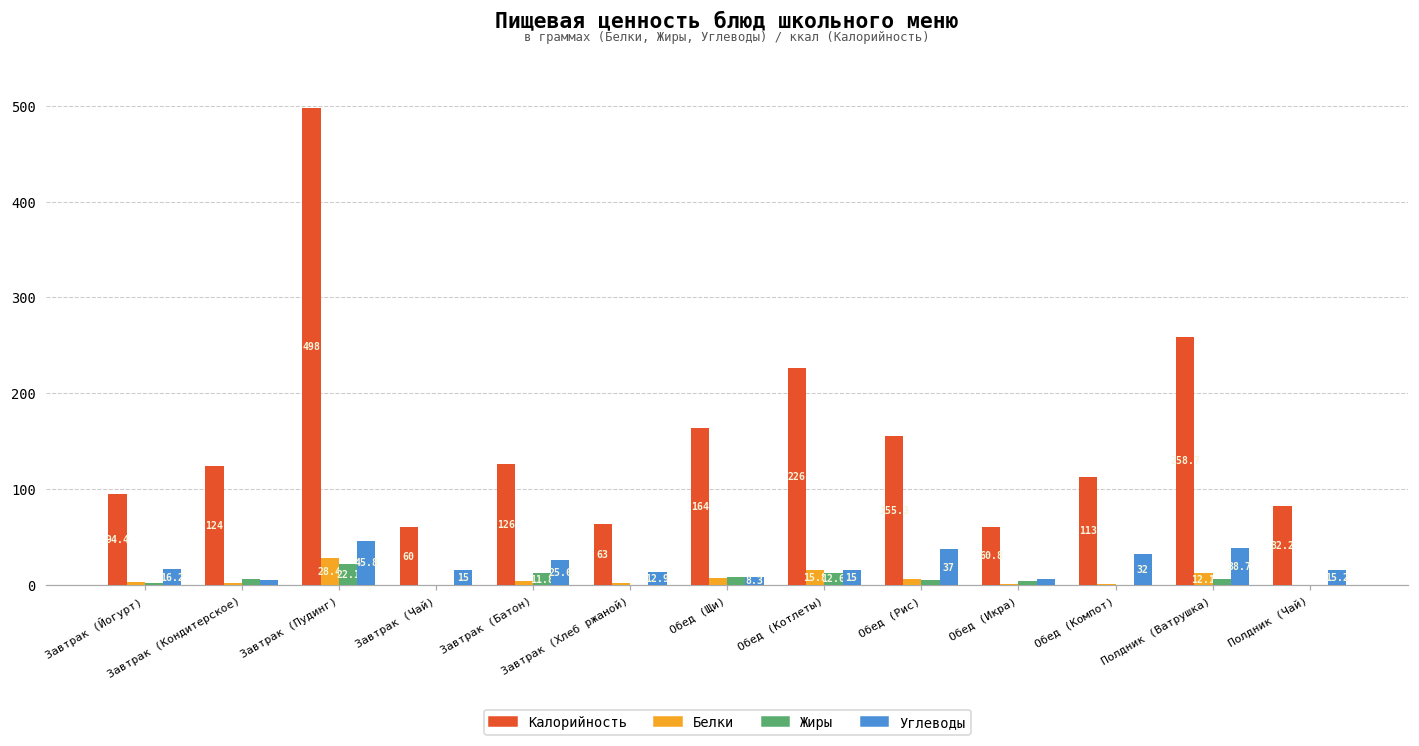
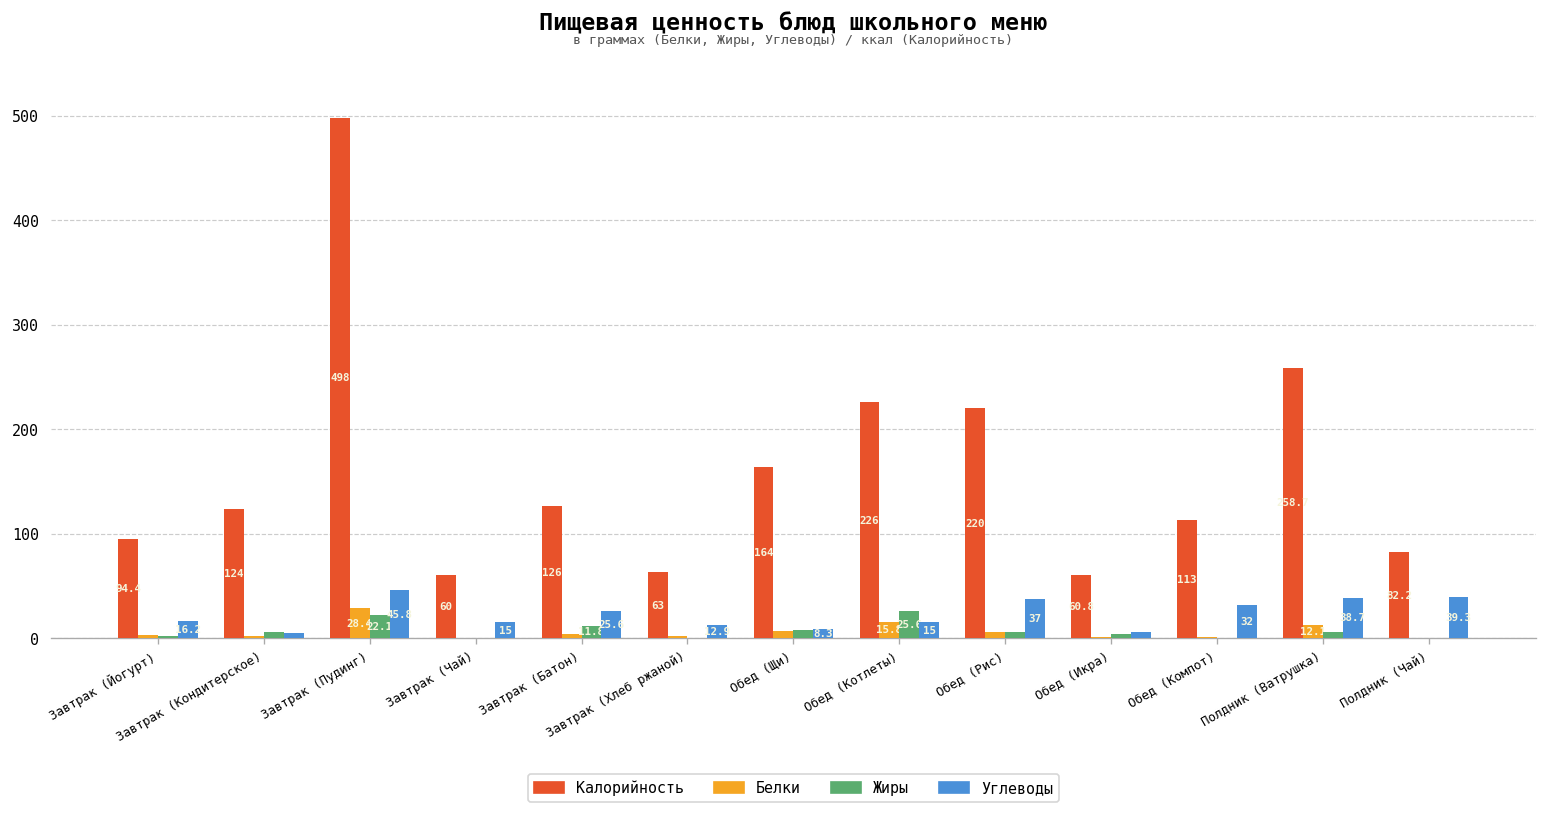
Жиры, Обед (Котлеты): 12.6 -> 25.6
Калорийность, Обед (Рис): 155.3 -> 220
Углеводы, Полдник (Чай): 15.2 -> 39.3
